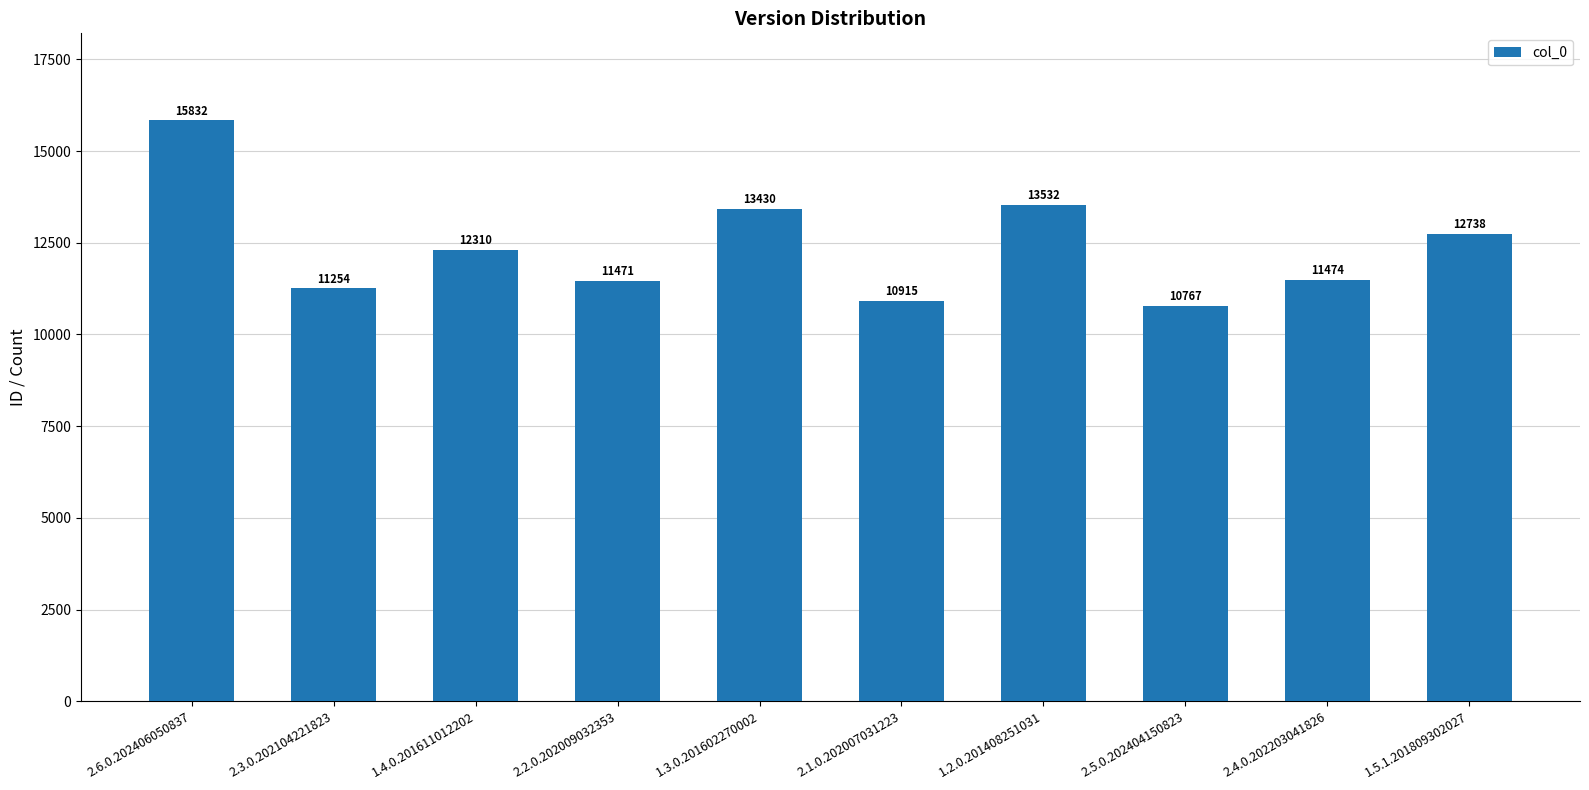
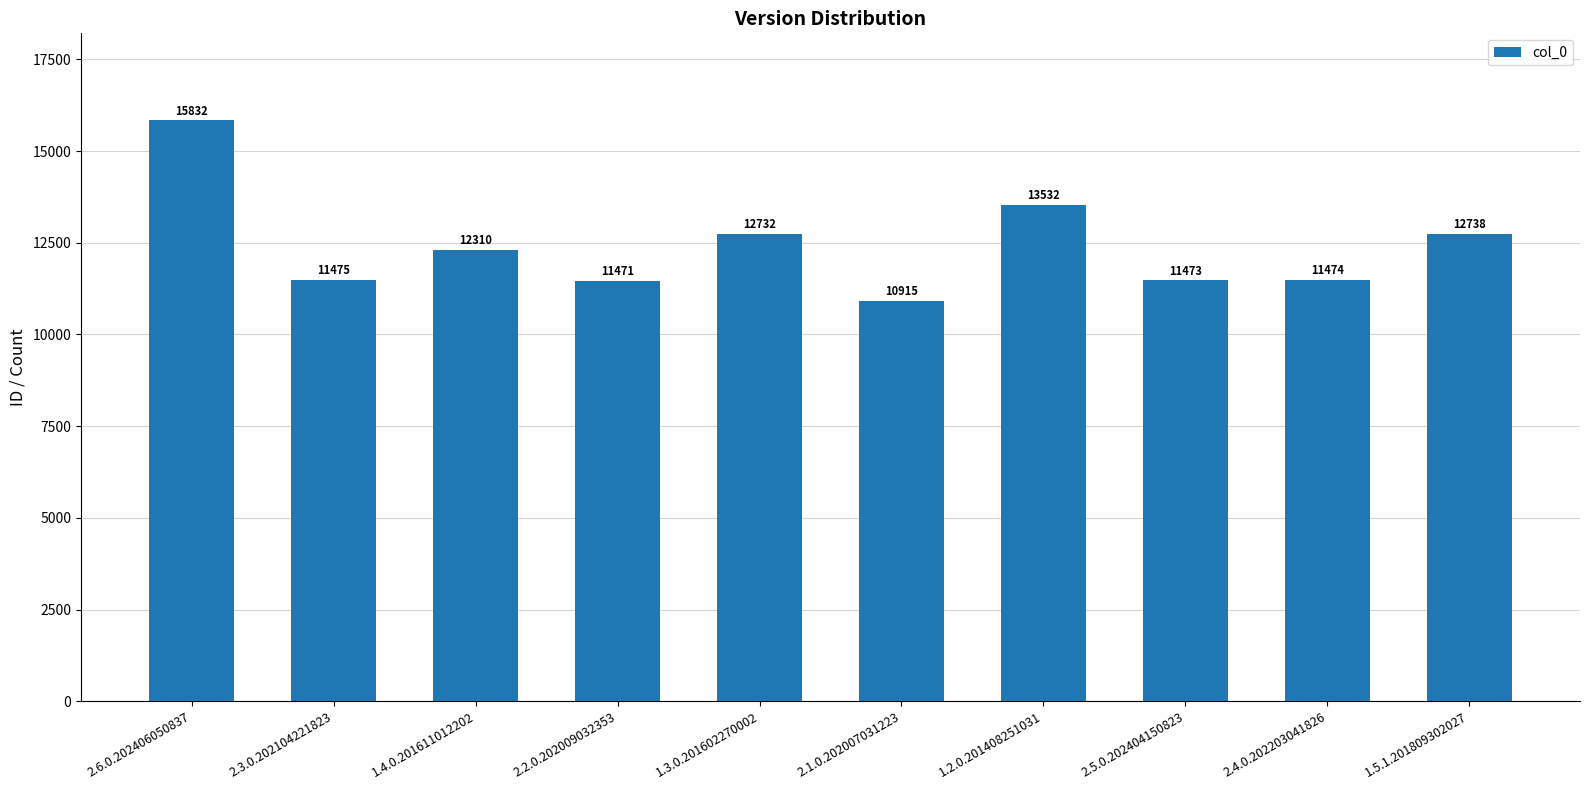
2.3.0.202104221823: 11254 -> 11475
1.3.0.201602270002: 13430 -> 12732
2.5.0.202404150823: 10767 -> 11473
